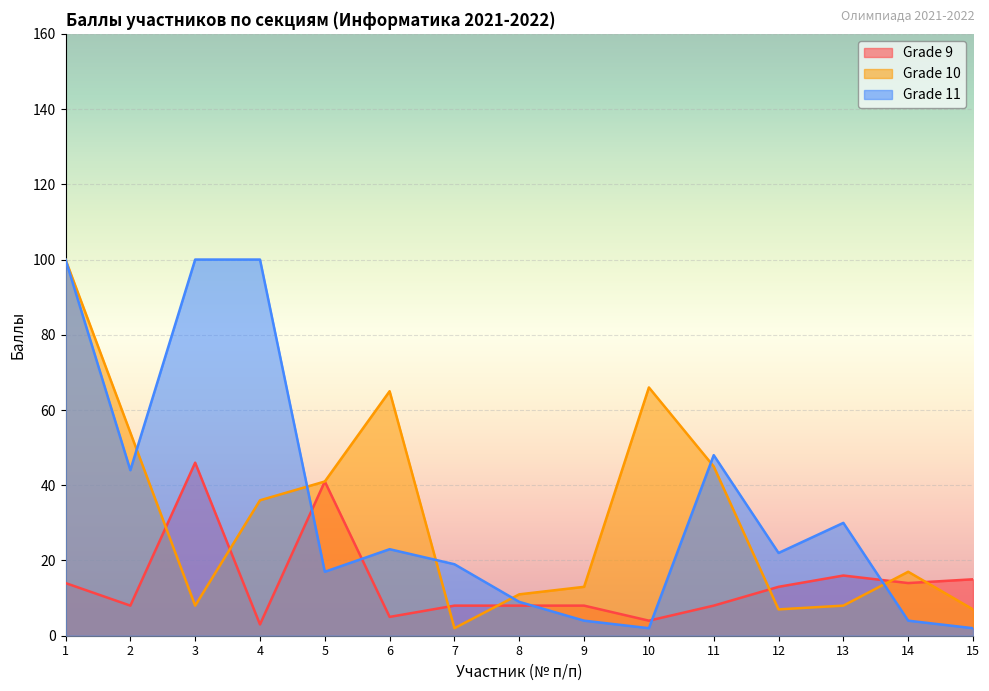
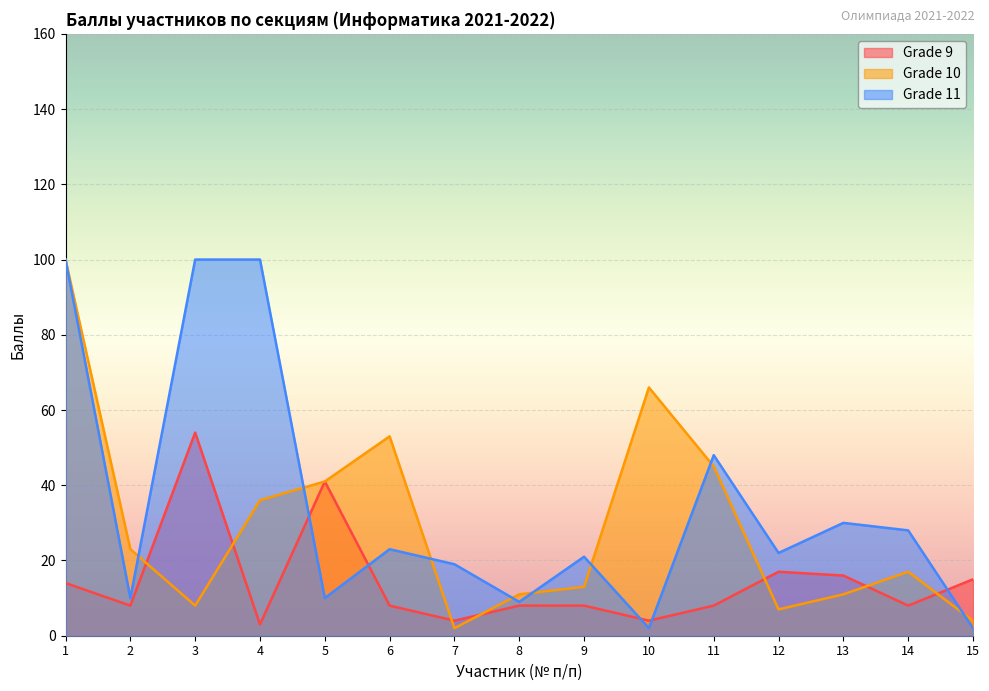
Grade 10, 2: 54 -> 23
Grade 11, 2: 44 -> 10
Grade 9, 3: 46 -> 54
Grade 11, 5: 17 -> 10
Grade 9, 6: 5 -> 8
Grade 10, 6: 65 -> 53
Grade 9, 7: 8 -> 4
Grade 11, 9: 4 -> 21
Grade 9, 12: 13 -> 17
Grade 10, 13: 8 -> 11
Grade 9, 14: 14 -> 8
Grade 11, 14: 4 -> 28
Grade 10, 15: 7 -> 4
